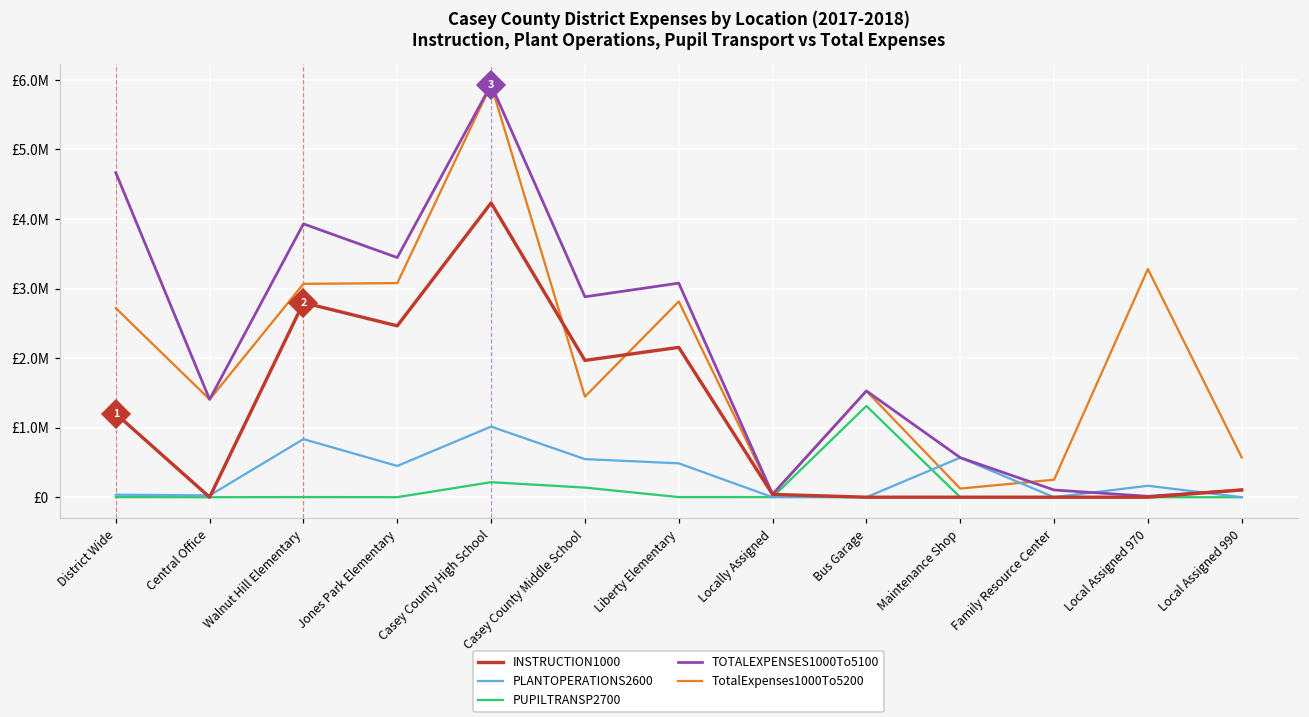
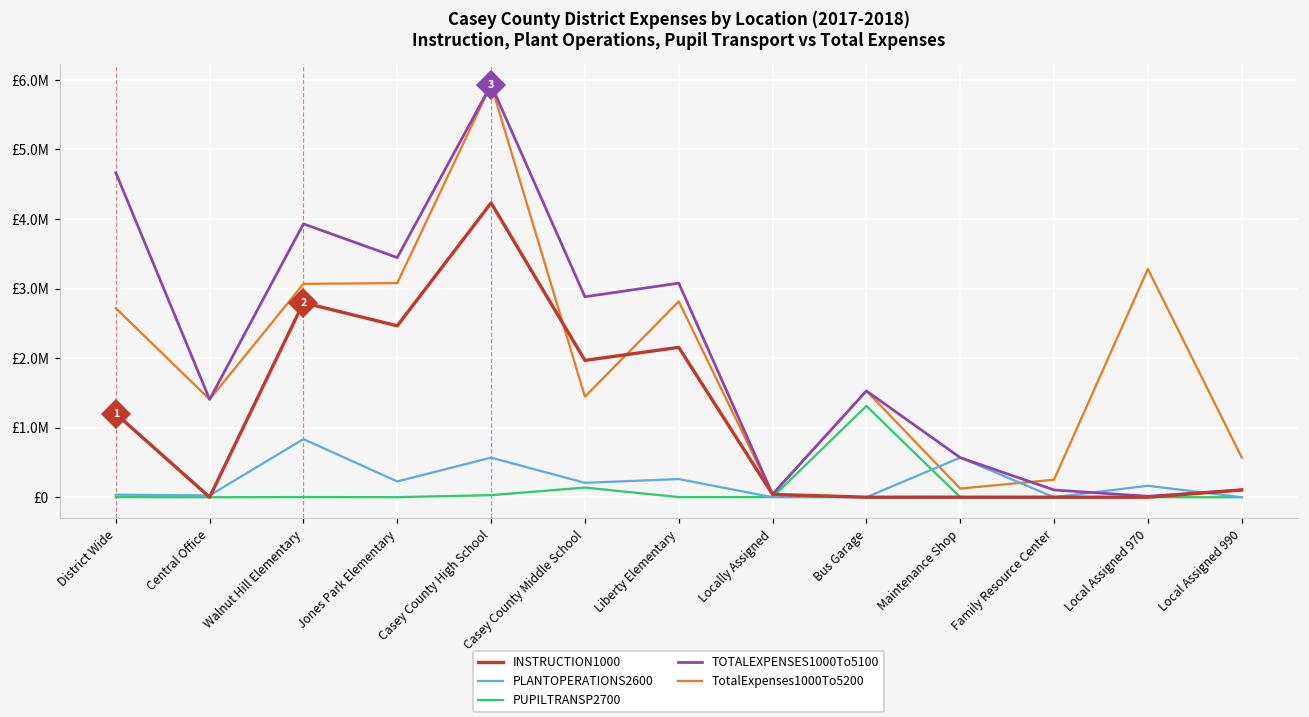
PLANTOPERATIONS2600, Jones Park Elementary: £400000 -> £200000
PLANTOPERATIONS2600, Casey County High School: £1000000 -> £600000
PUPILTRANSP2700, Casey County High School: £200000 -> £0
PLANTOPERATIONS2600, Casey County Middle School: £500000 -> £200000
PLANTOPERATIONS2600, Liberty Elementary: £500000 -> £300000
